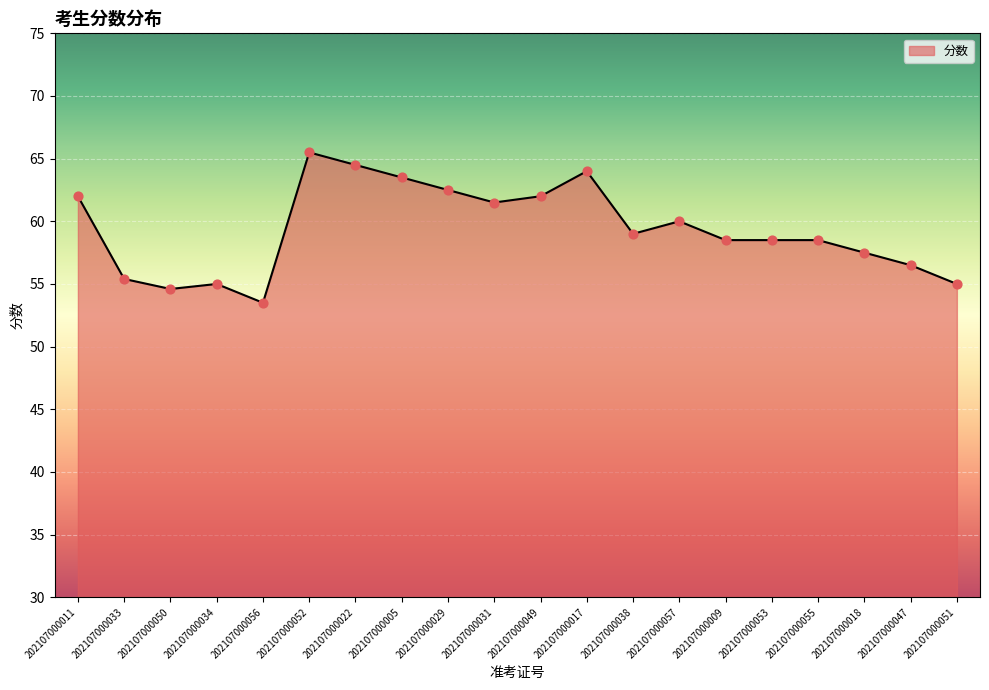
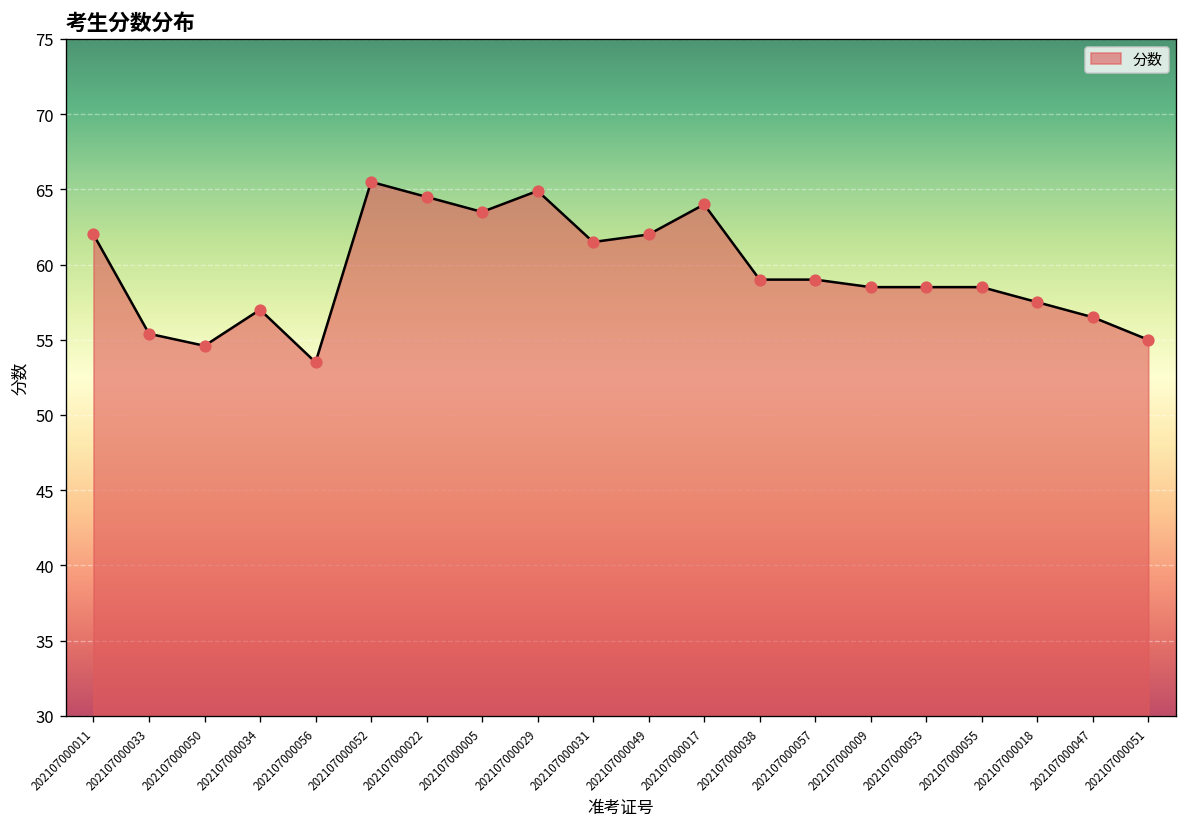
202107000034: 55 -> 57
202107000029: 62.5 -> 64.9
202107000057: 60 -> 59
